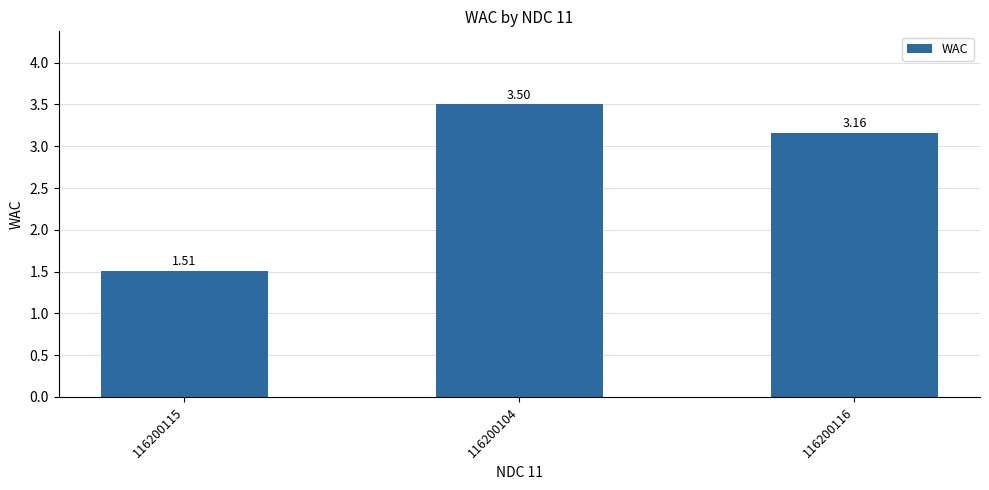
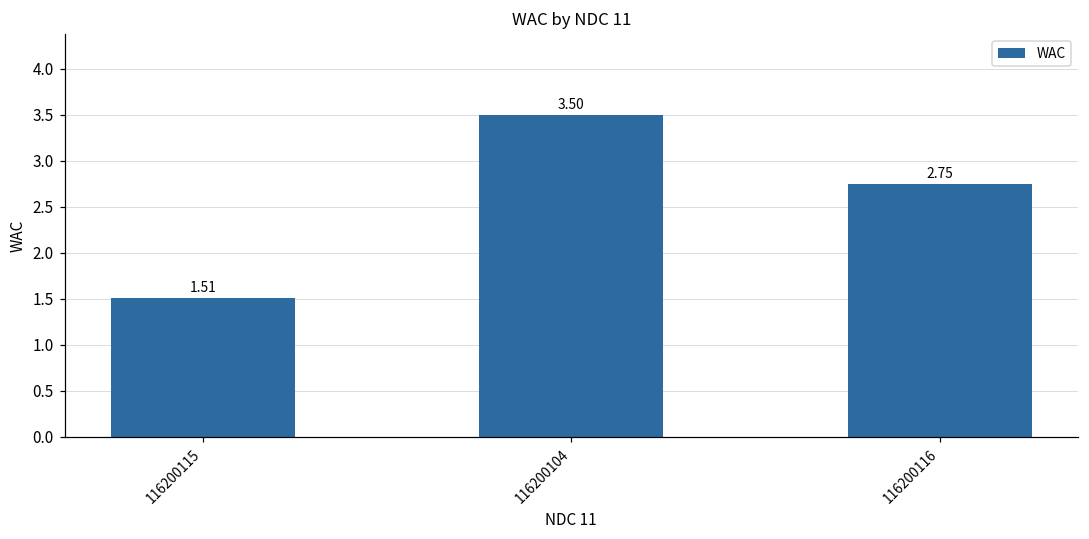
116200116: 3.16 -> 2.75
